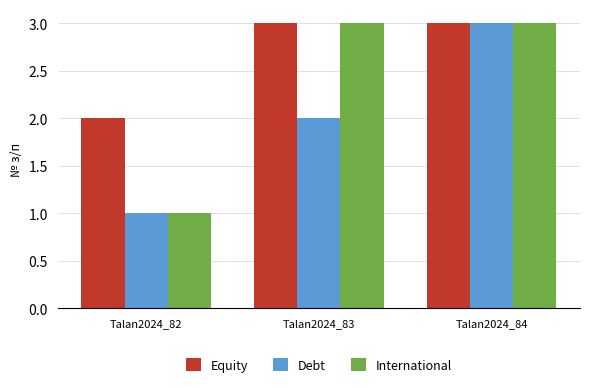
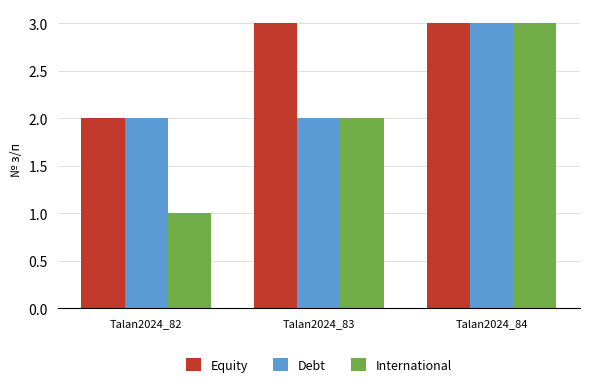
Debt, Talan2024_82: 1 -> 2
International, Talan2024_83: 3 -> 2
